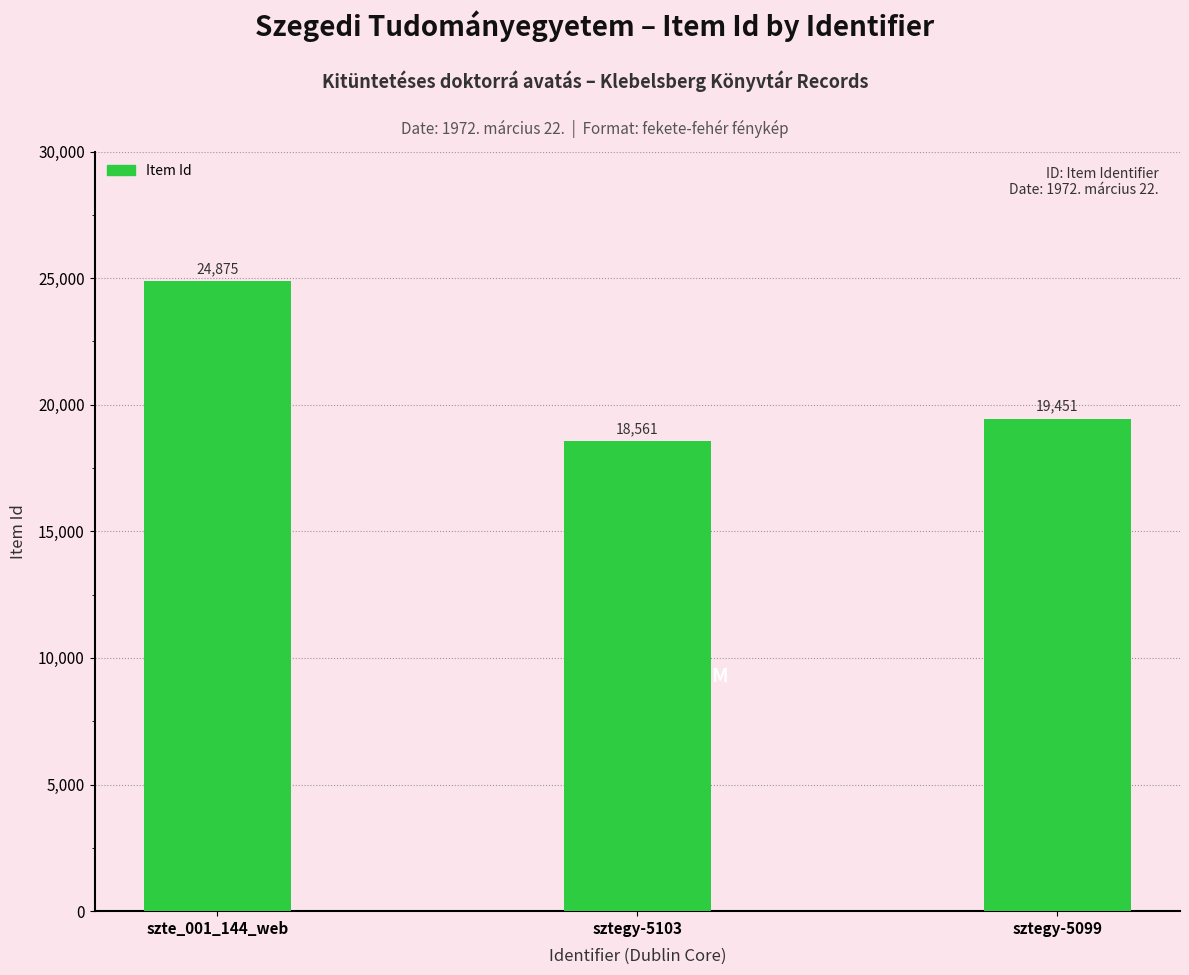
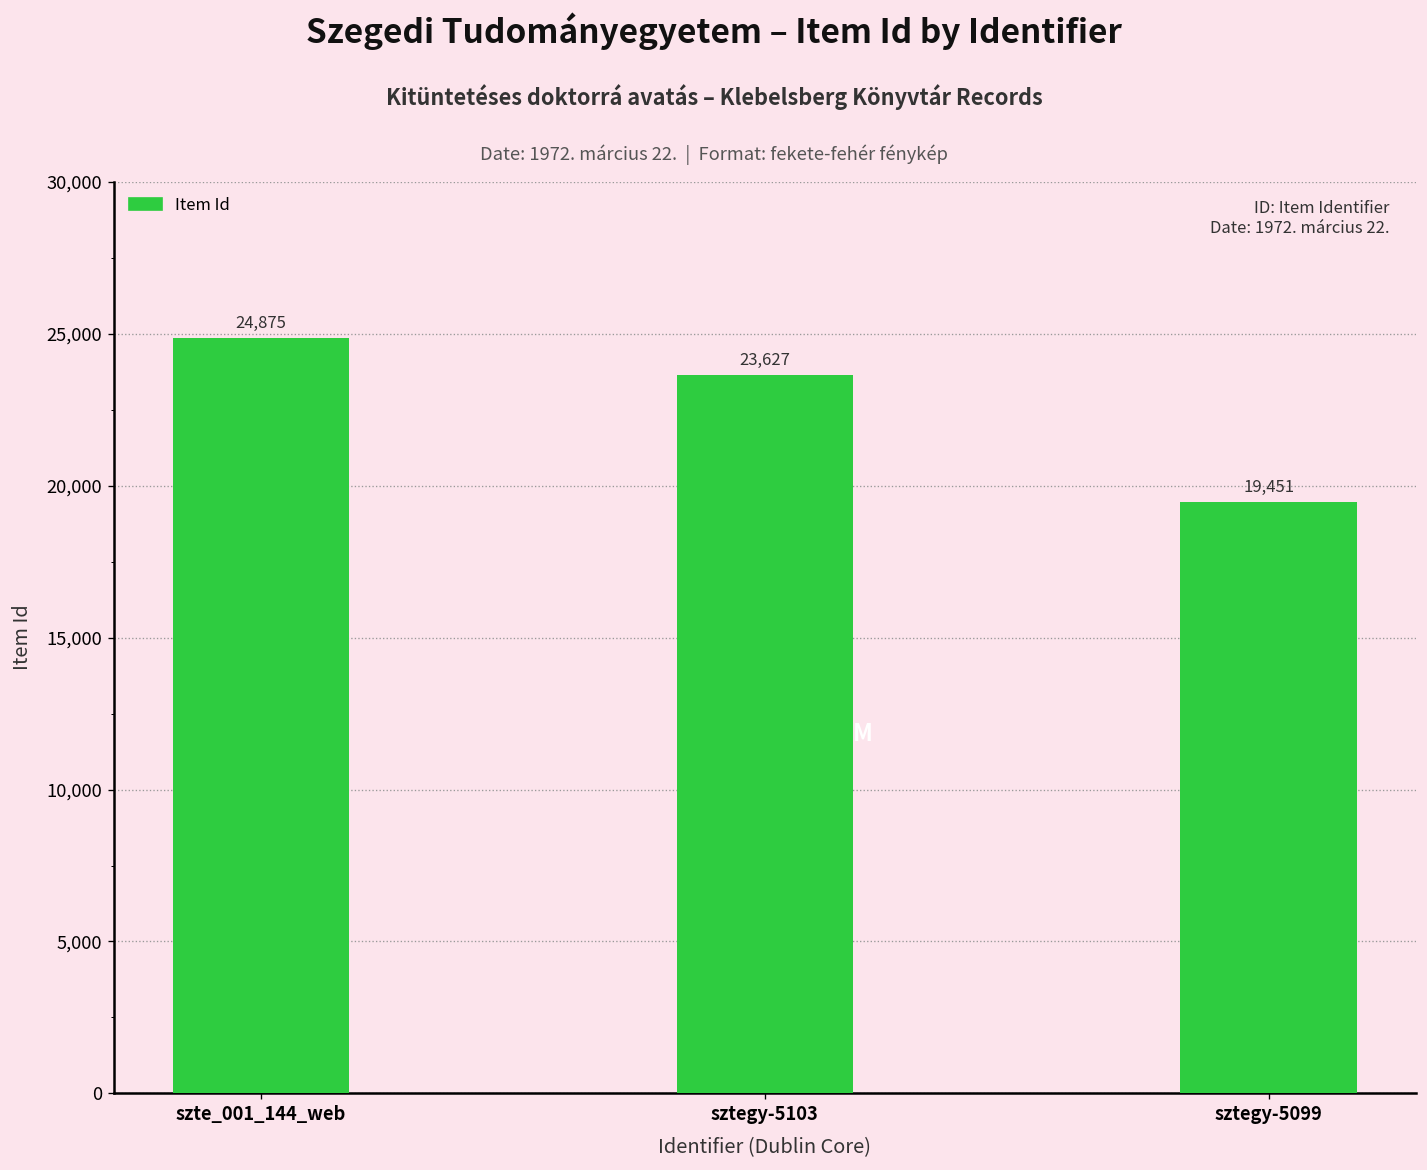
sztegy-5103: 18,561 -> 23,627
